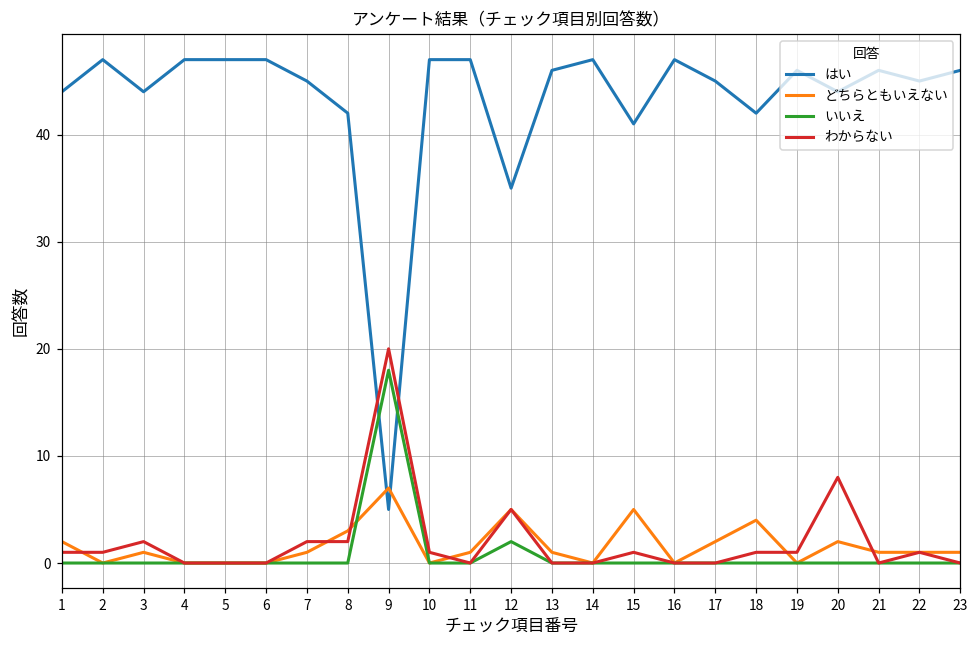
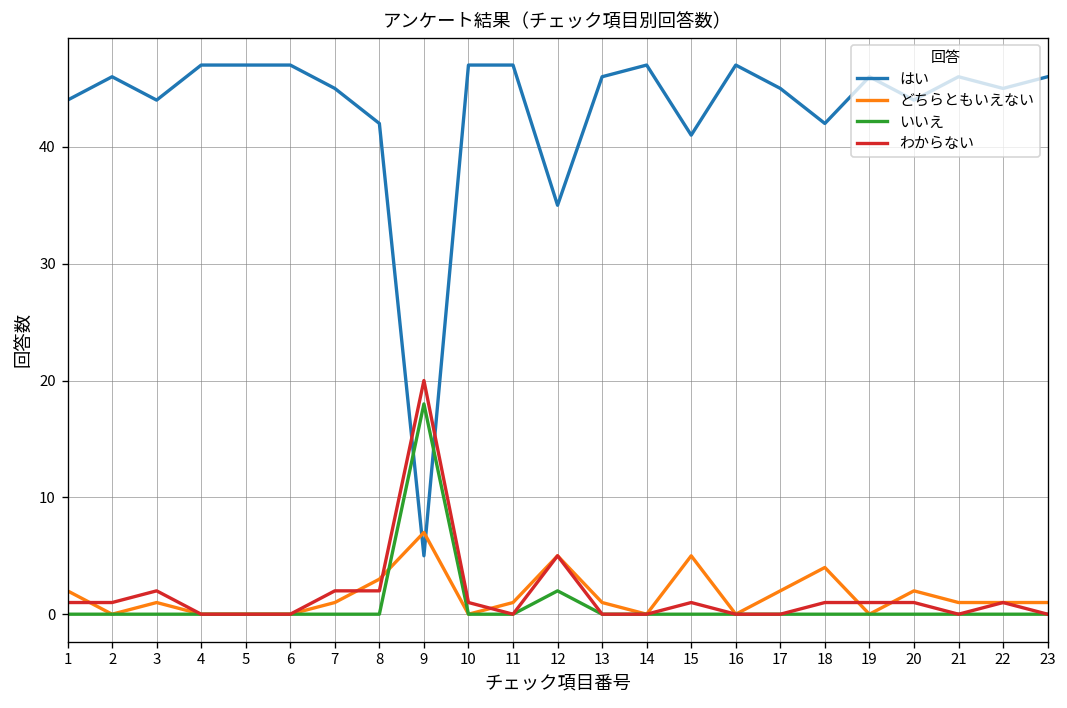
はい, 2: 47 -> 46
わからない, 20: 8 -> 1
